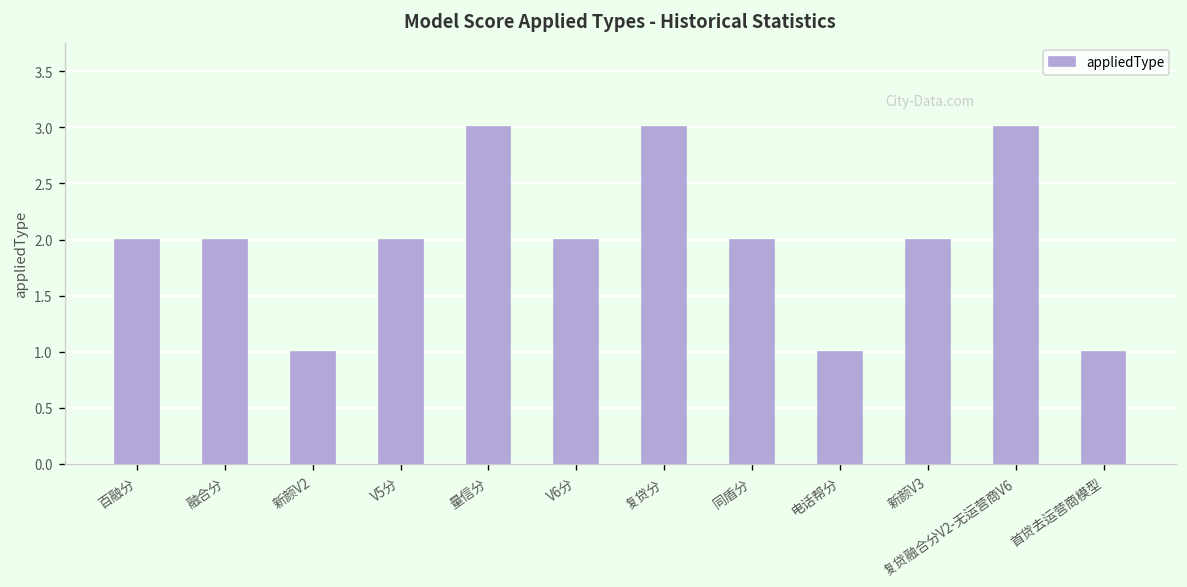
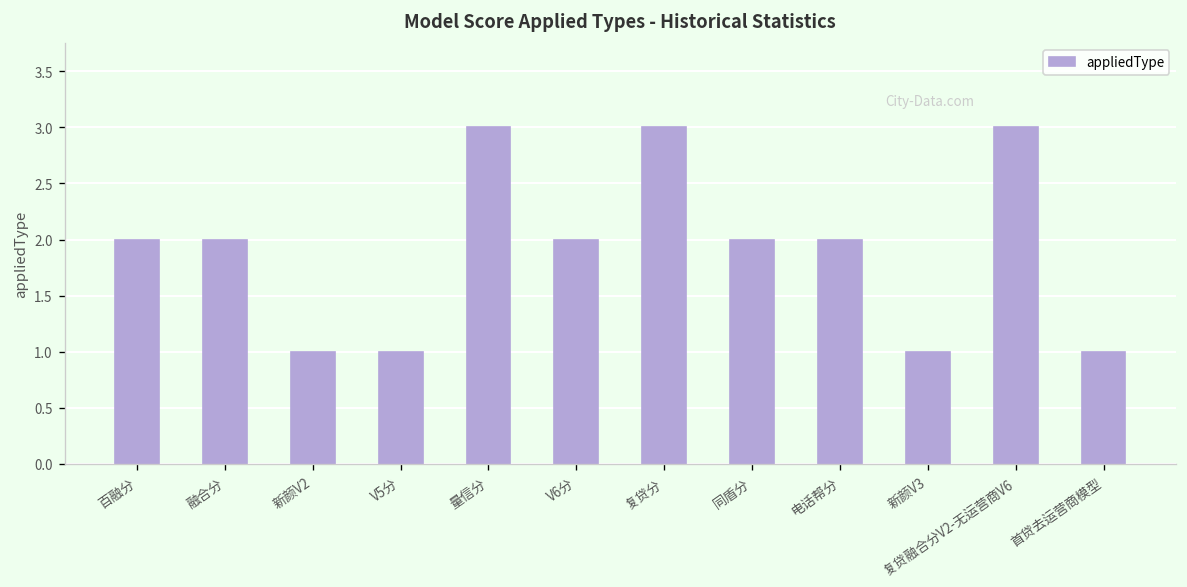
V5分: 2 -> 1
电话帮分: 1 -> 2
新颜V3: 2 -> 1
